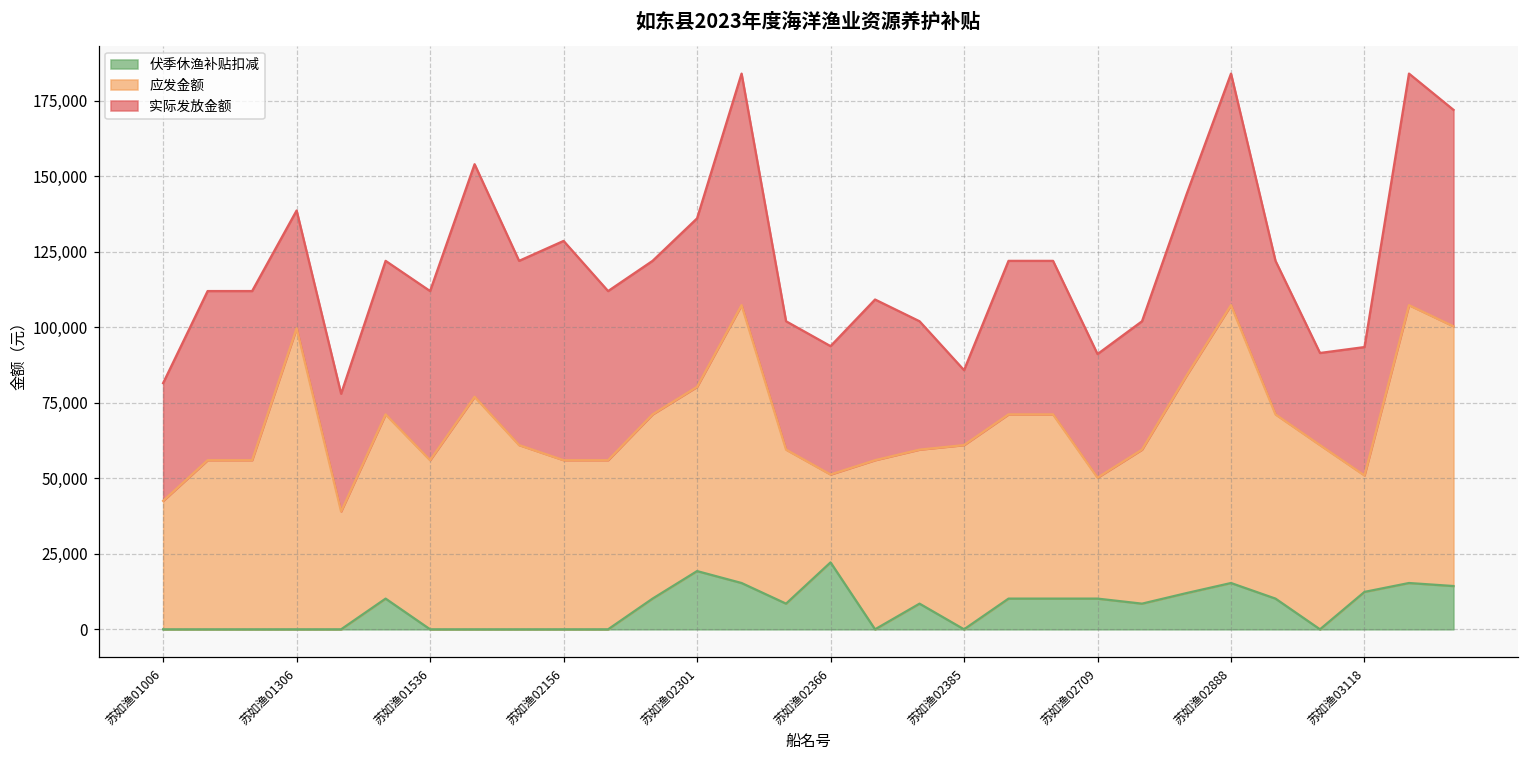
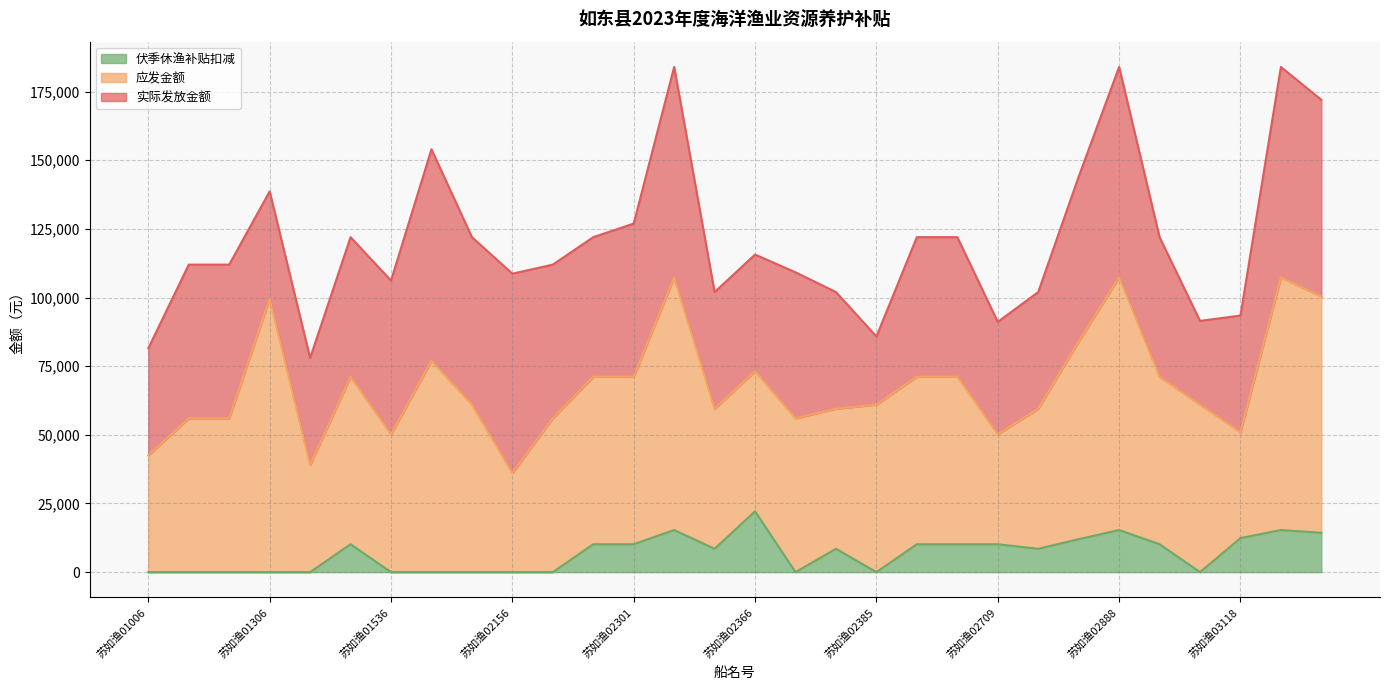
应发金额, 苏如渔01536: 56,000 -> 50,000
应发金额, 苏如渔02156: 56,000 -> 36,000
伏季休渔补贴扣减, 苏如渔02301: 19,000 -> 10,000
应发金额, 苏如渔02366: 29,000 -> 51,000
